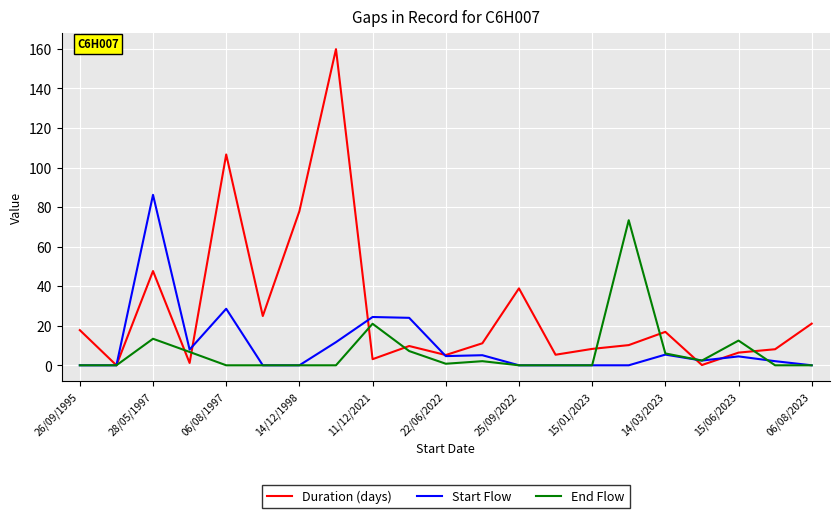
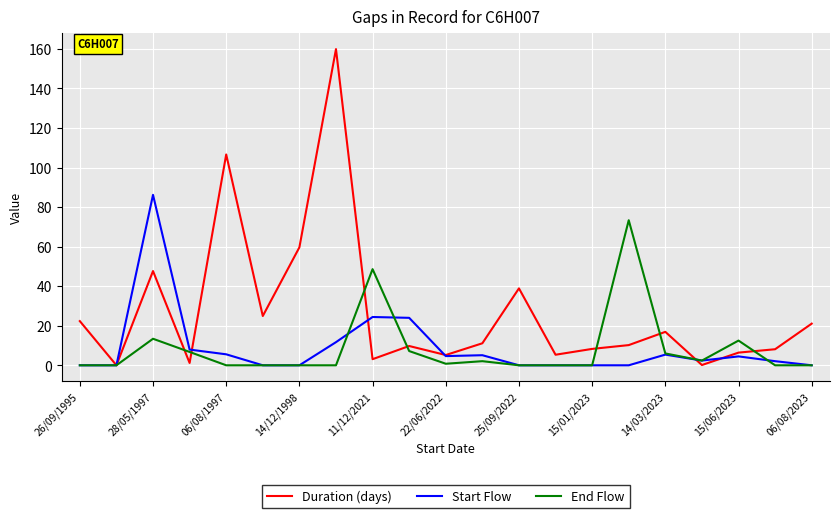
Duration (days), 26/09/1995: 18 -> 22
Start Flow, 06/08/1997: 29 -> 6
Duration (days), 14/12/1998: 78 -> 60
End Flow, 11/12/2021: 21 -> 49
